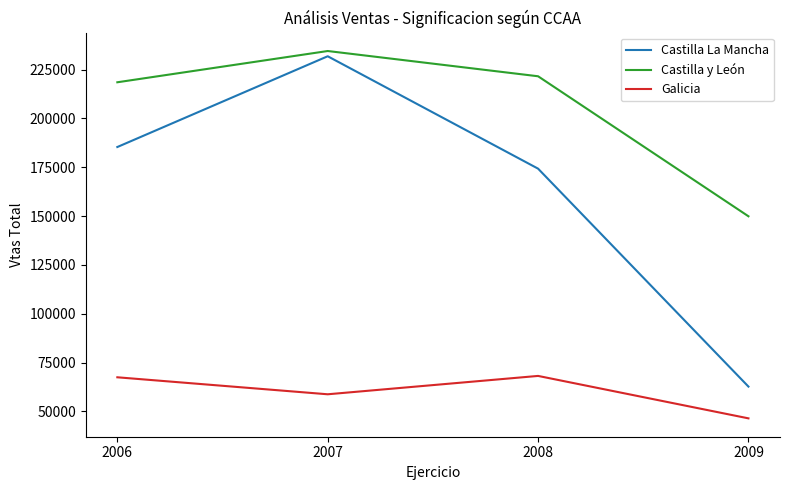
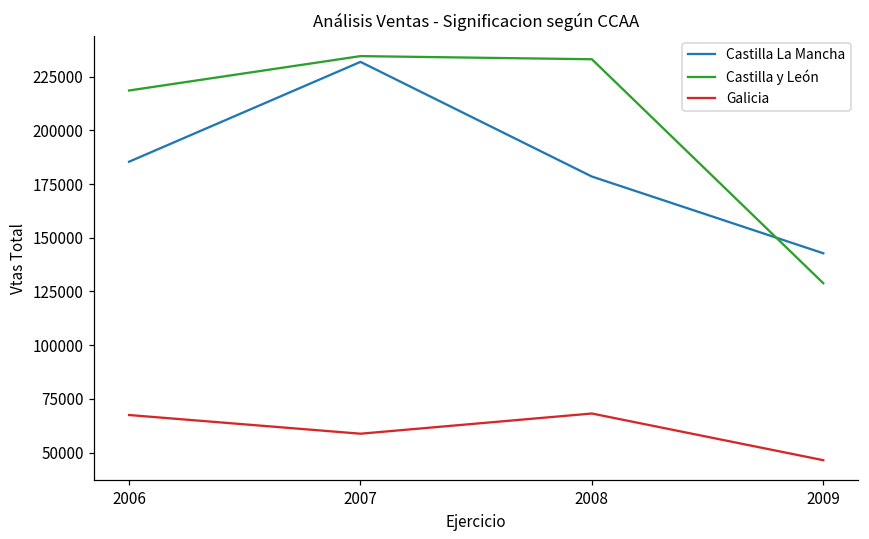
Castilla La Mancha, 2008: 174000 -> 178000
Castilla y León, 2008: 222000 -> 233000
Castilla La Mancha, 2009: 63000 -> 143000
Castilla y León, 2009: 150000 -> 129000
